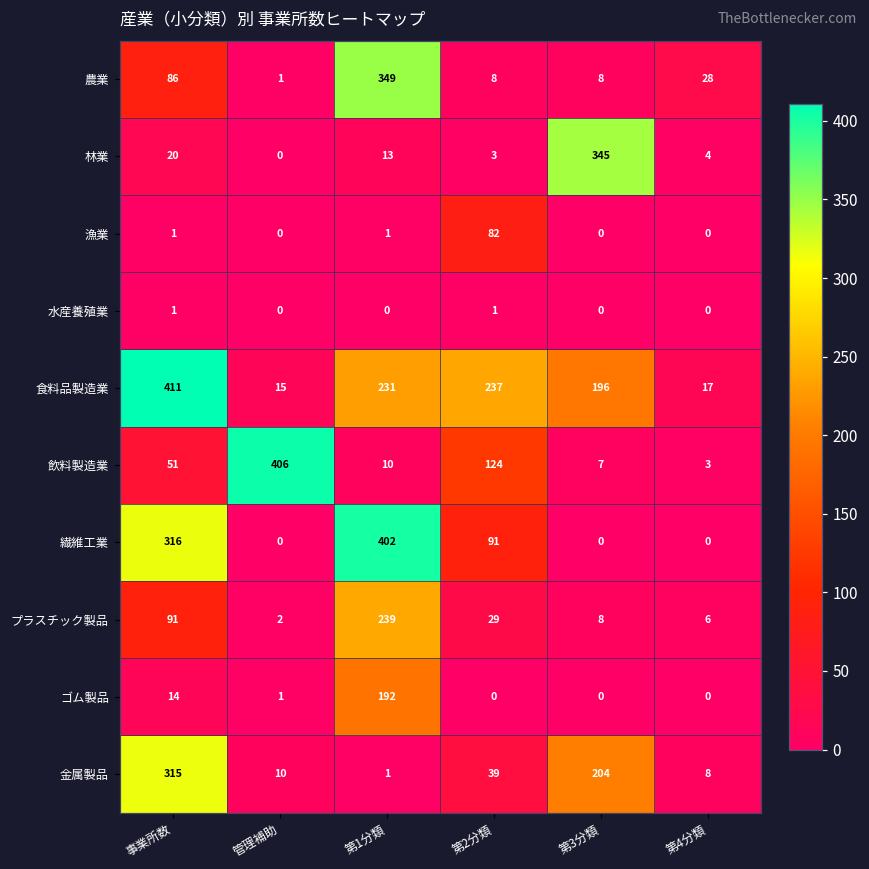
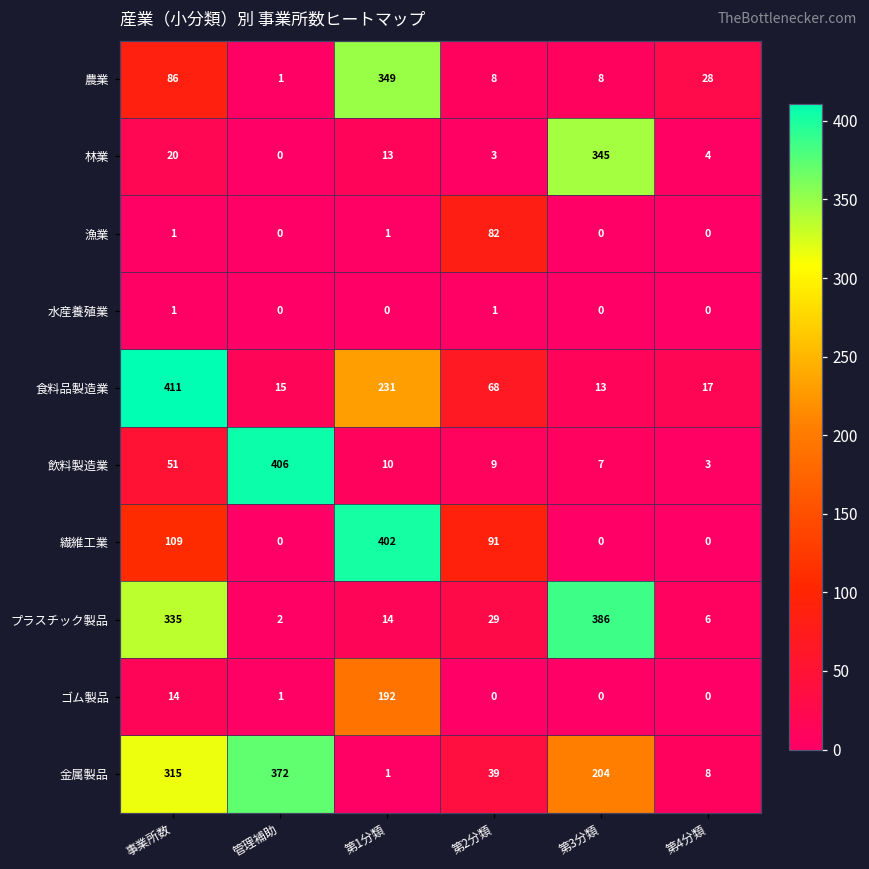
食料品製造業, 第2分類: 237 -> 68
食料品製造業, 第3分類: 196 -> 13
飲料製造業, 第2分類: 124 -> 9
繊維工業, 事業所数: 316 -> 109
プラスチック製品, 事業所数: 91 -> 335
プラスチック製品, 第1分類: 239 -> 14
プラスチック製品, 第3分類: 8 -> 386
金属製品, 管理補助: 10 -> 372
